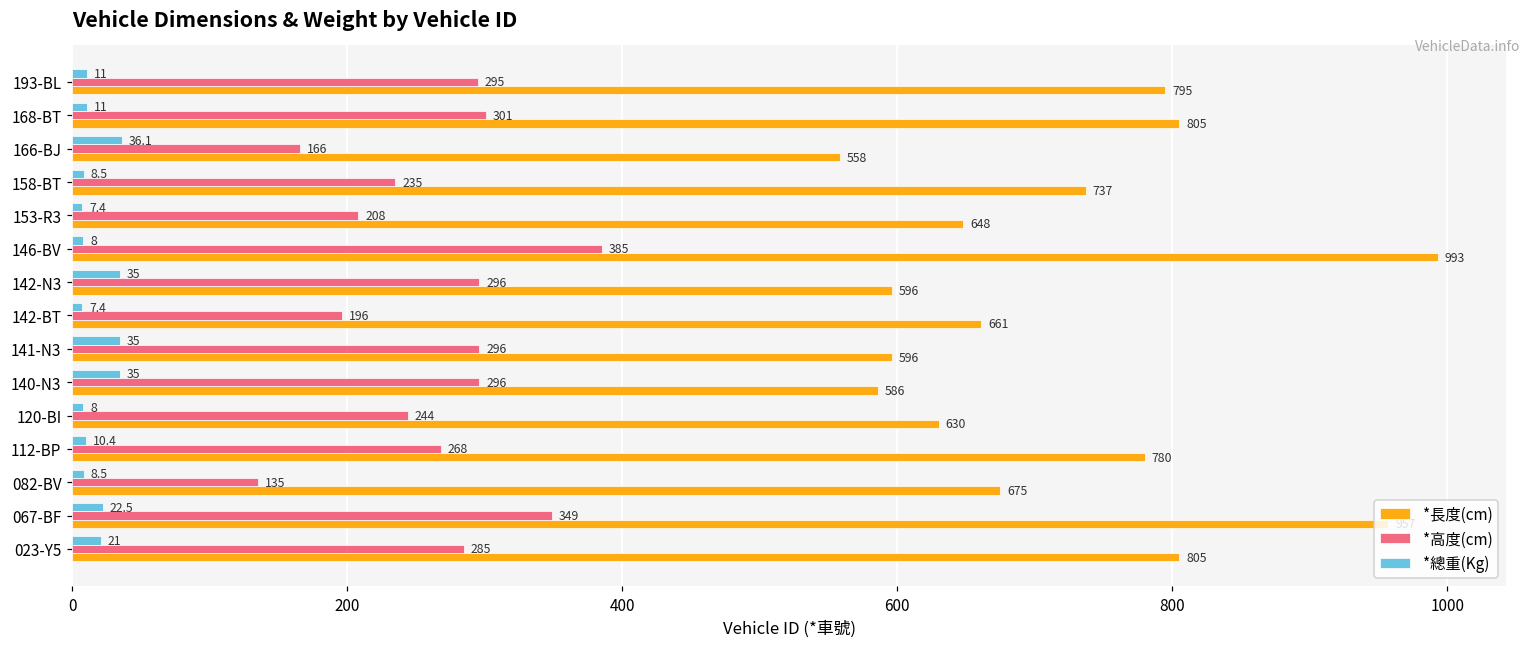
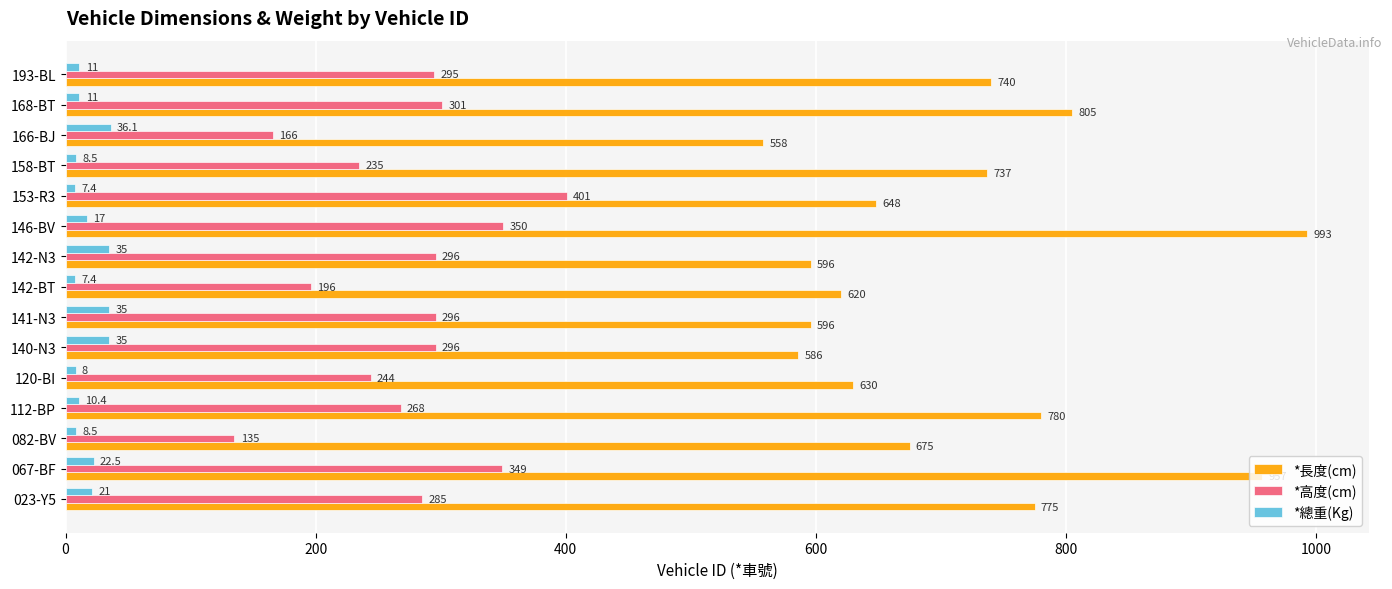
*長度(cm), 193-BL: 795 -> 740
*高度(cm), 153-R3: 208 -> 401
*總重(Kg), 146-BV: 8 -> 17
*高度(cm), 146-BV: 385 -> 350
*長度(cm), 142-BT: 661 -> 620
*長度(cm), 023-Y5: 805 -> 775
